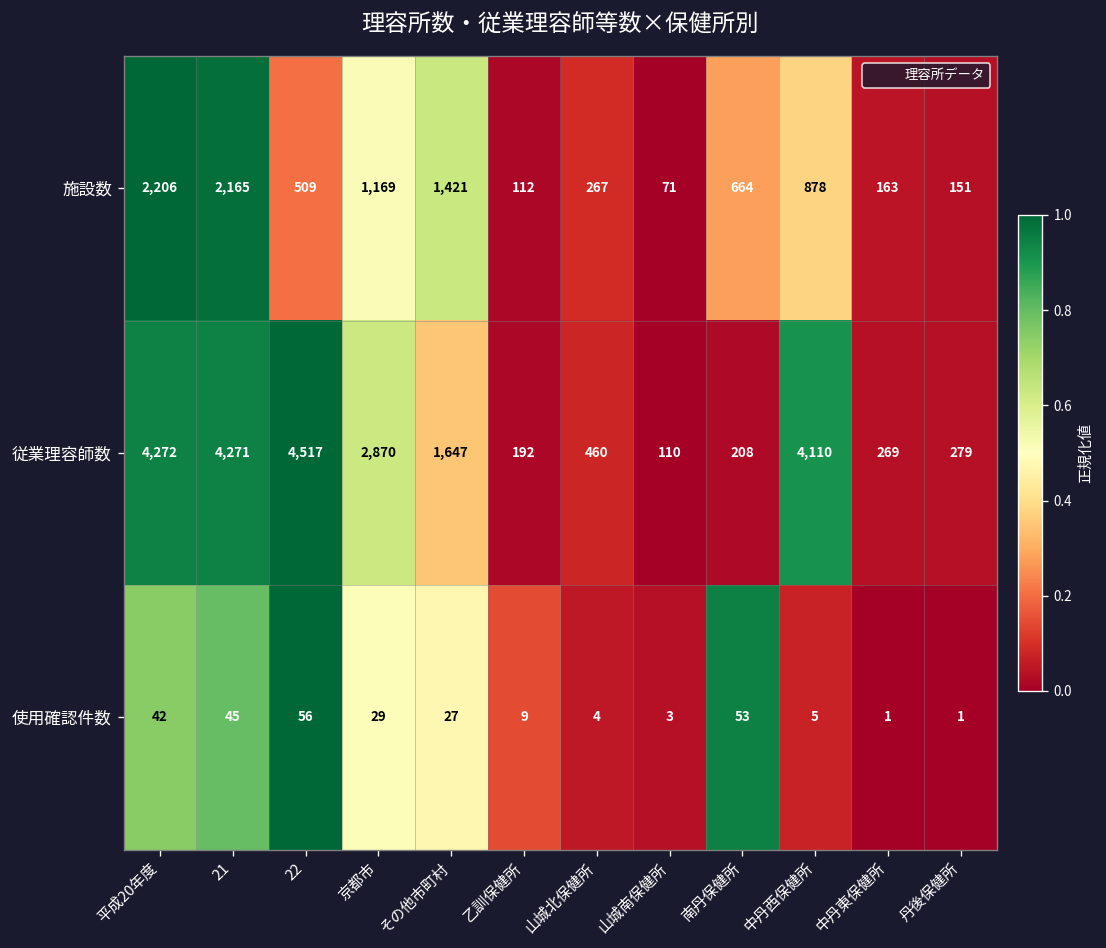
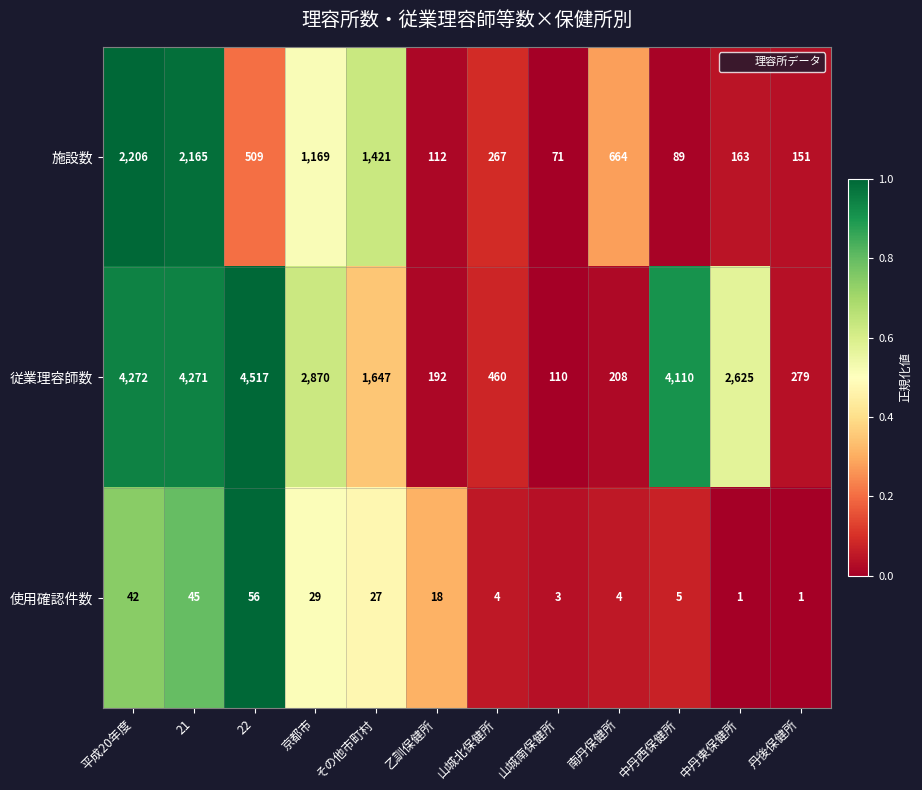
施設数, 中丹西保健所: 878 -> 89
従業理容師数, 中丹東保健所: 269 -> 2,625
使用確認件数, 乙訓保健所: 9 -> 18
使用確認件数, 南丹保健所: 53 -> 4
